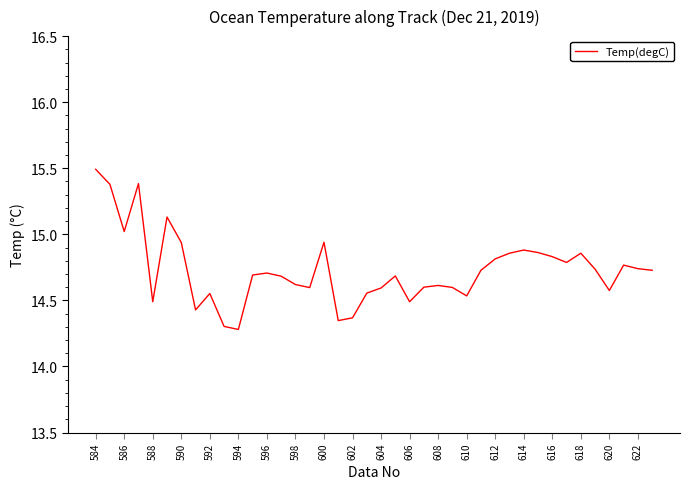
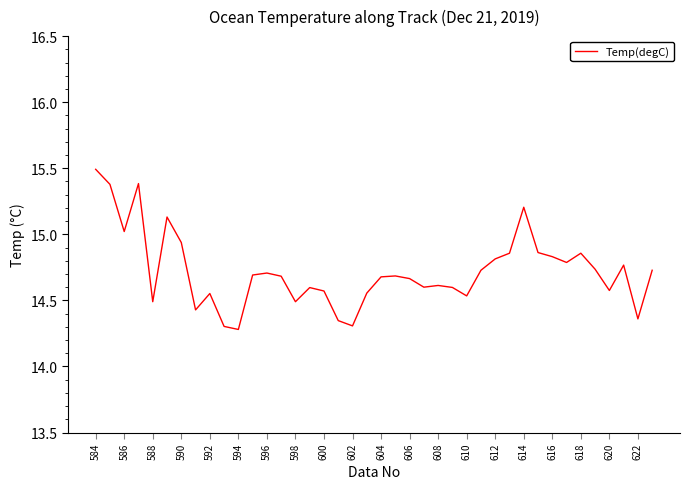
598: 14.62 -> 14.49
600: 14.94 -> 14.57
602: 14.37 -> 14.31
604: 14.59 -> 14.68
606: 14.49 -> 14.67
614: 14.88 -> 15.21
622: 14.74 -> 14.36
